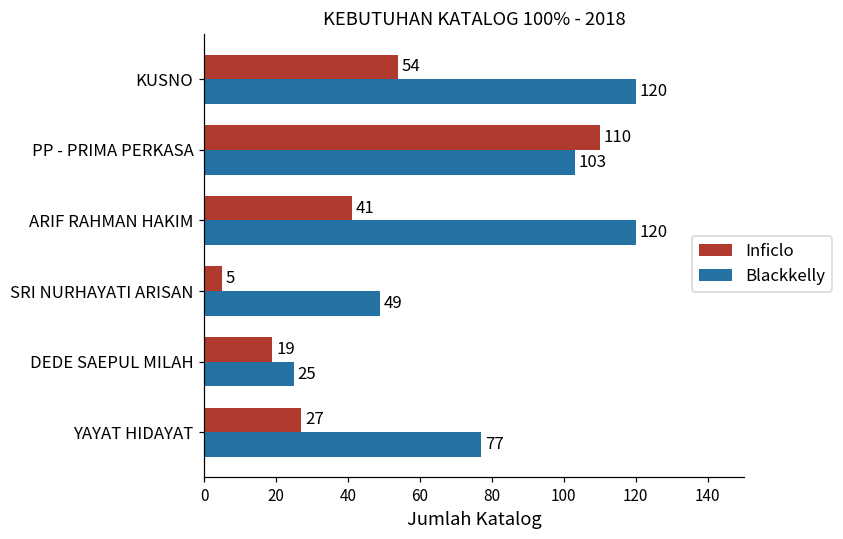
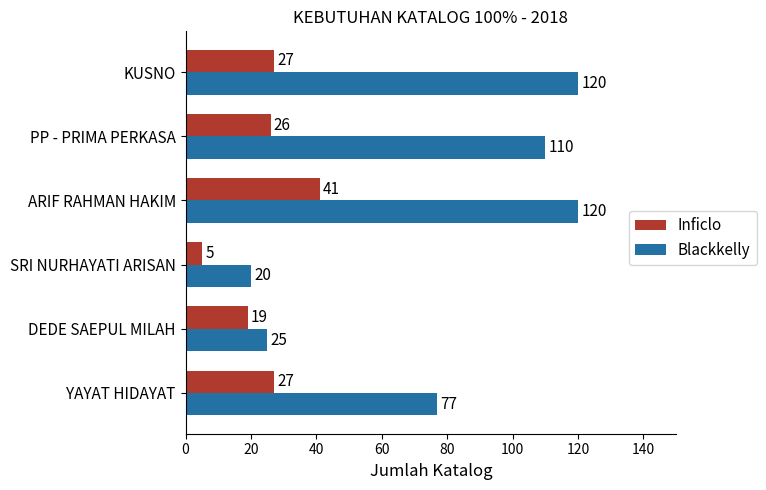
Inficlo, KUSNO: 54 -> 27
Inficlo, PP - PRIMA PERKASA: 110 -> 26
Blackkelly, PP - PRIMA PERKASA: 103 -> 110
Blackkelly, SRI NURHAYATI ARISAN: 49 -> 20
